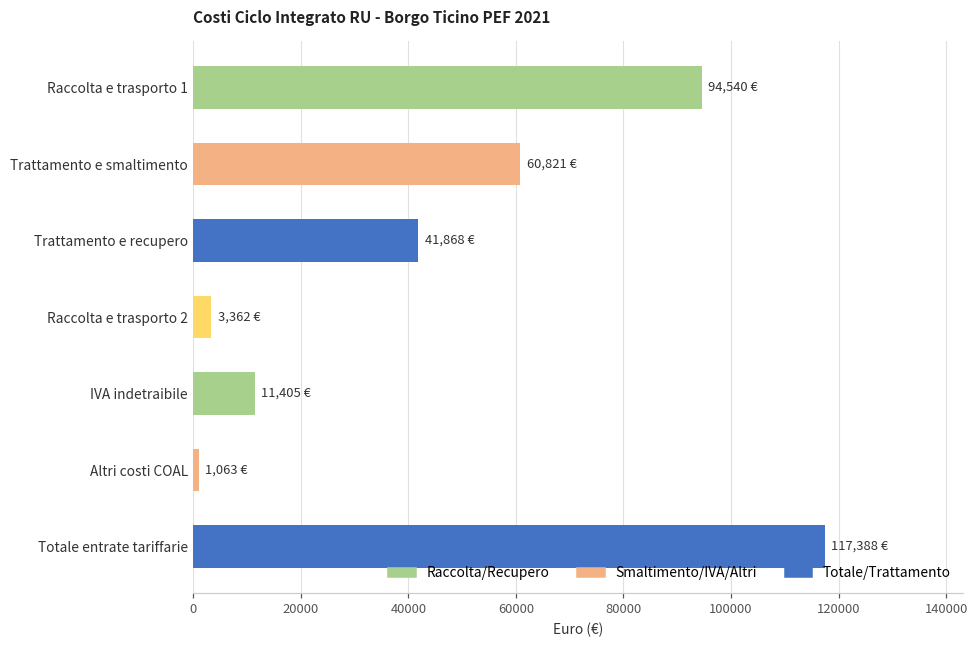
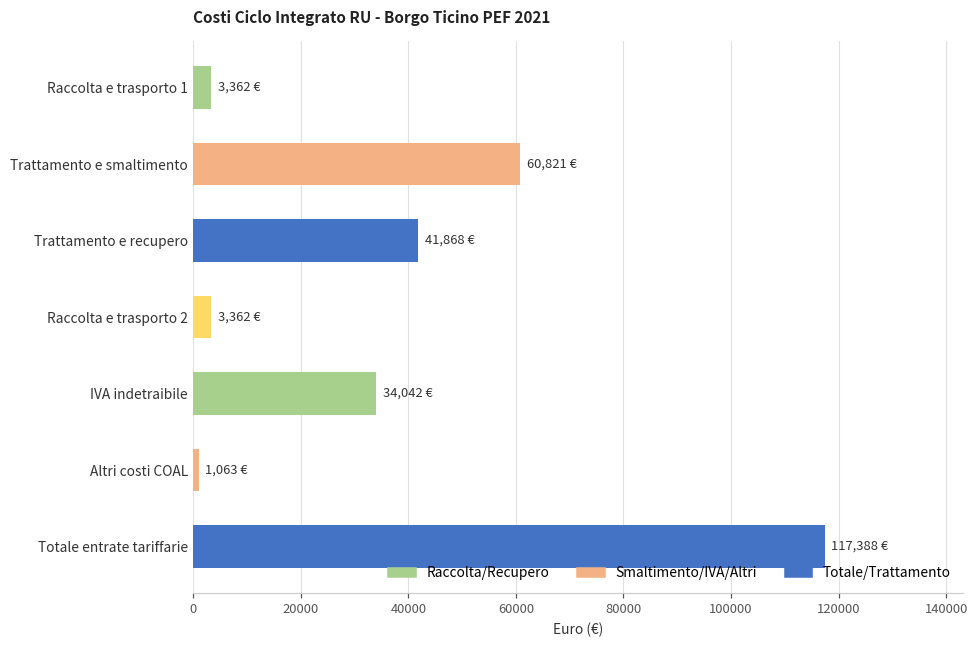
Raccolta e trasporto 1: 94,540 -> 3,362
IVA indetraibile: 11,405 -> 34,042
